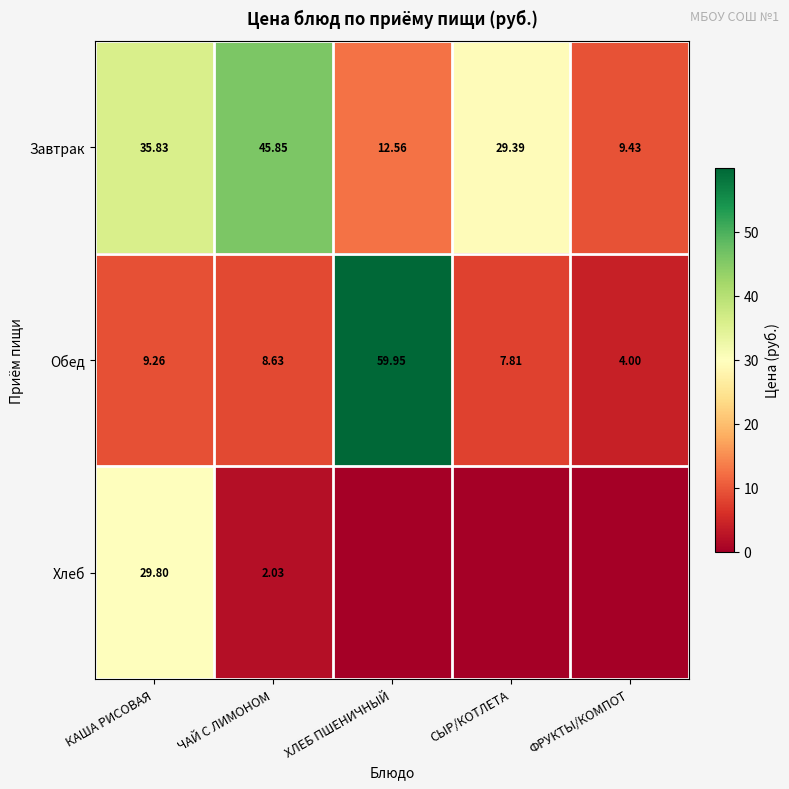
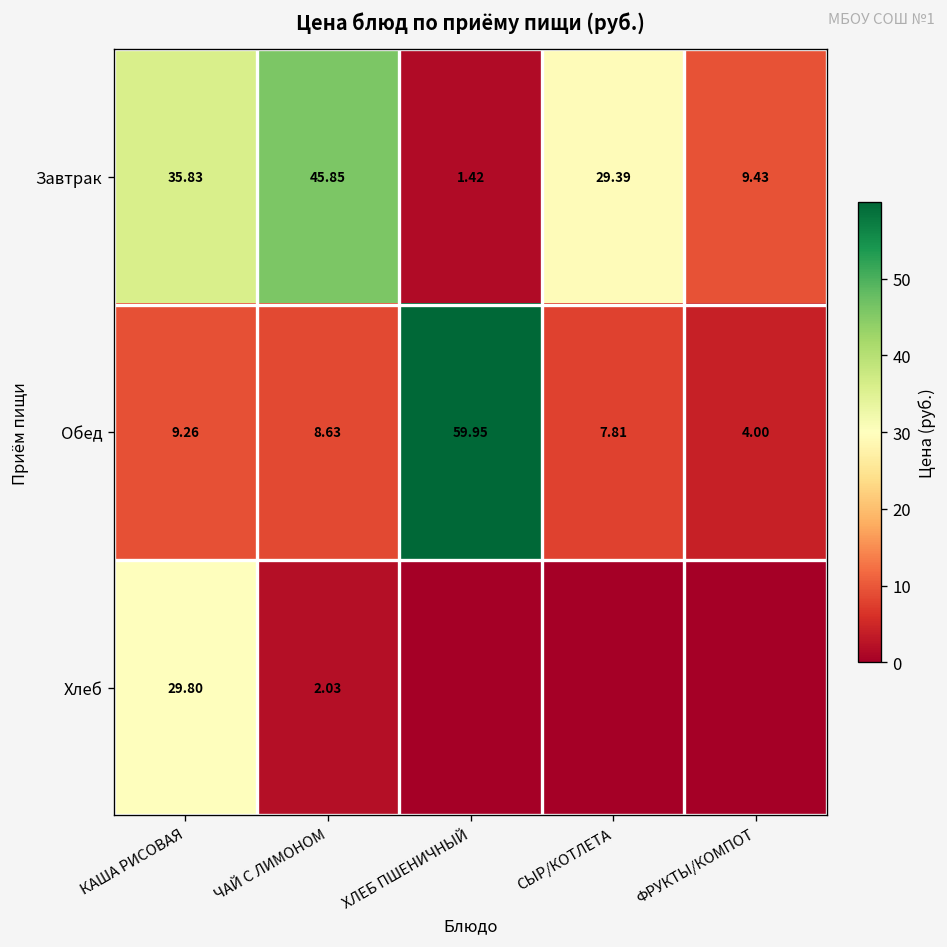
Завтрак, ХЛЕБ ПШЕНИЧНЫЙ: 12.56 -> 1.42
